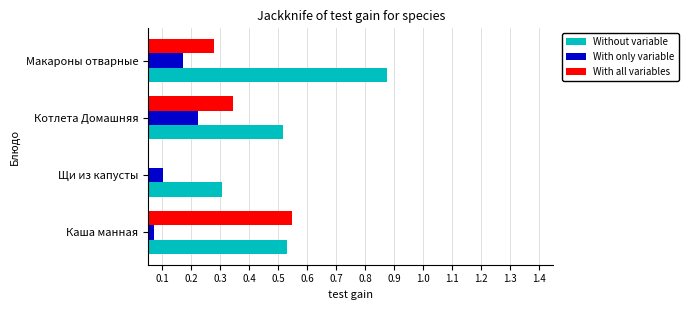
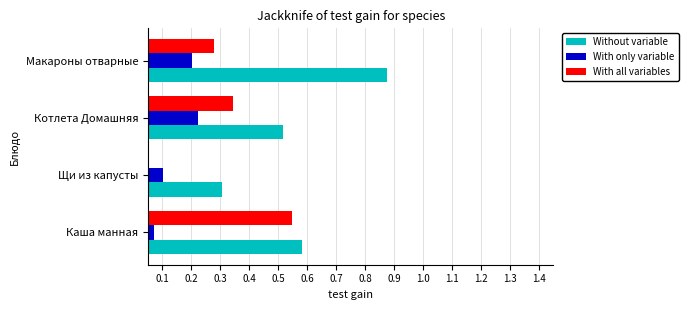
With only variable, Макароны отварные: 0.17 -> 0.20
Without variable, Каша манная: 0.53 -> 0.58
